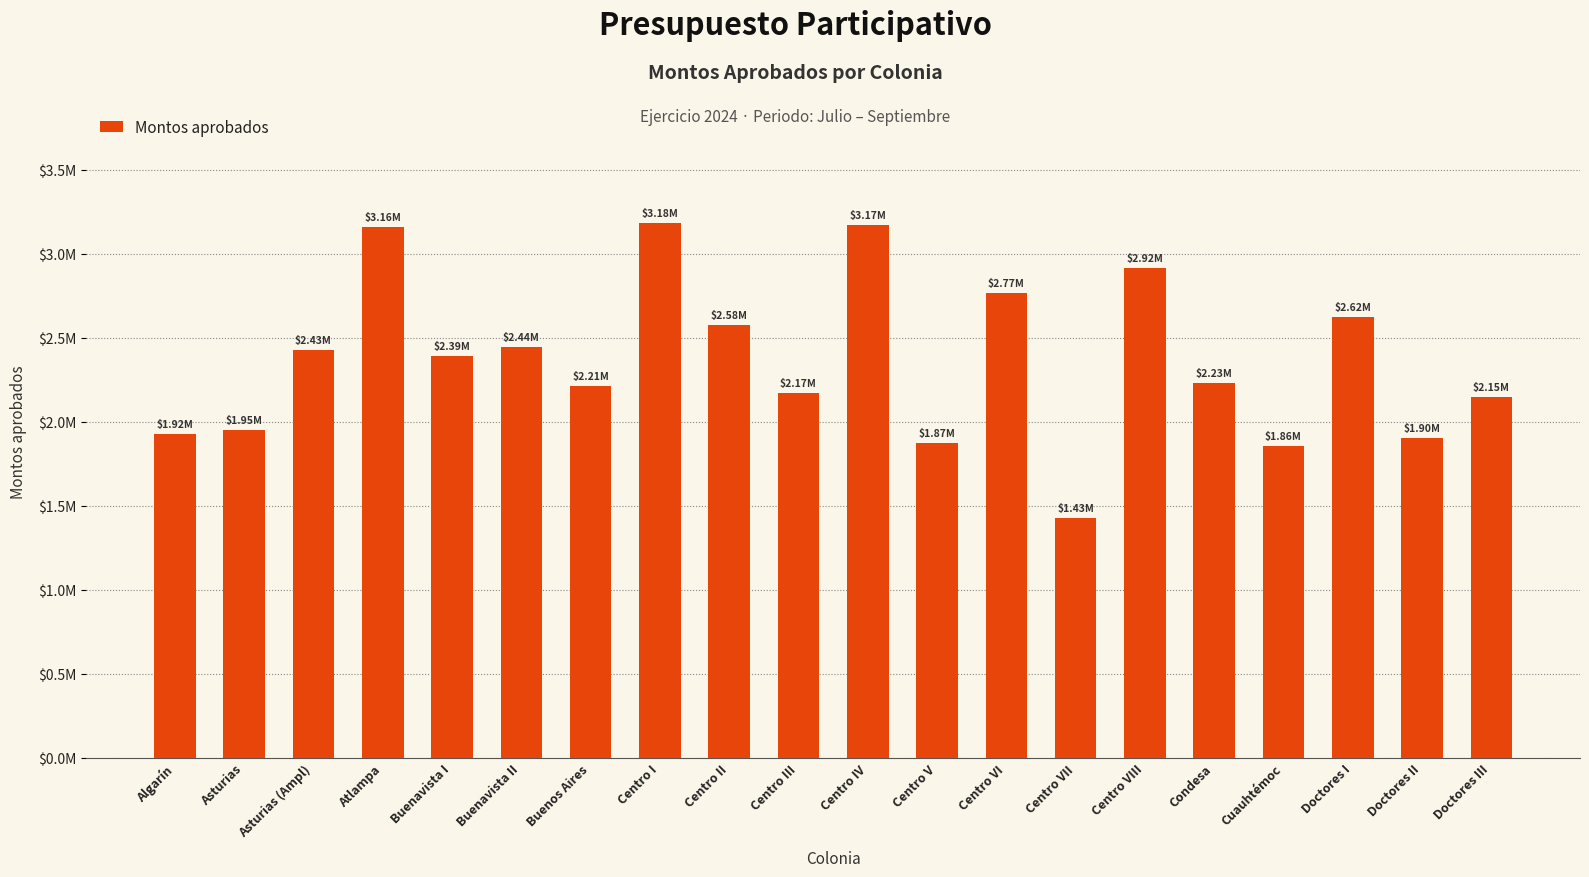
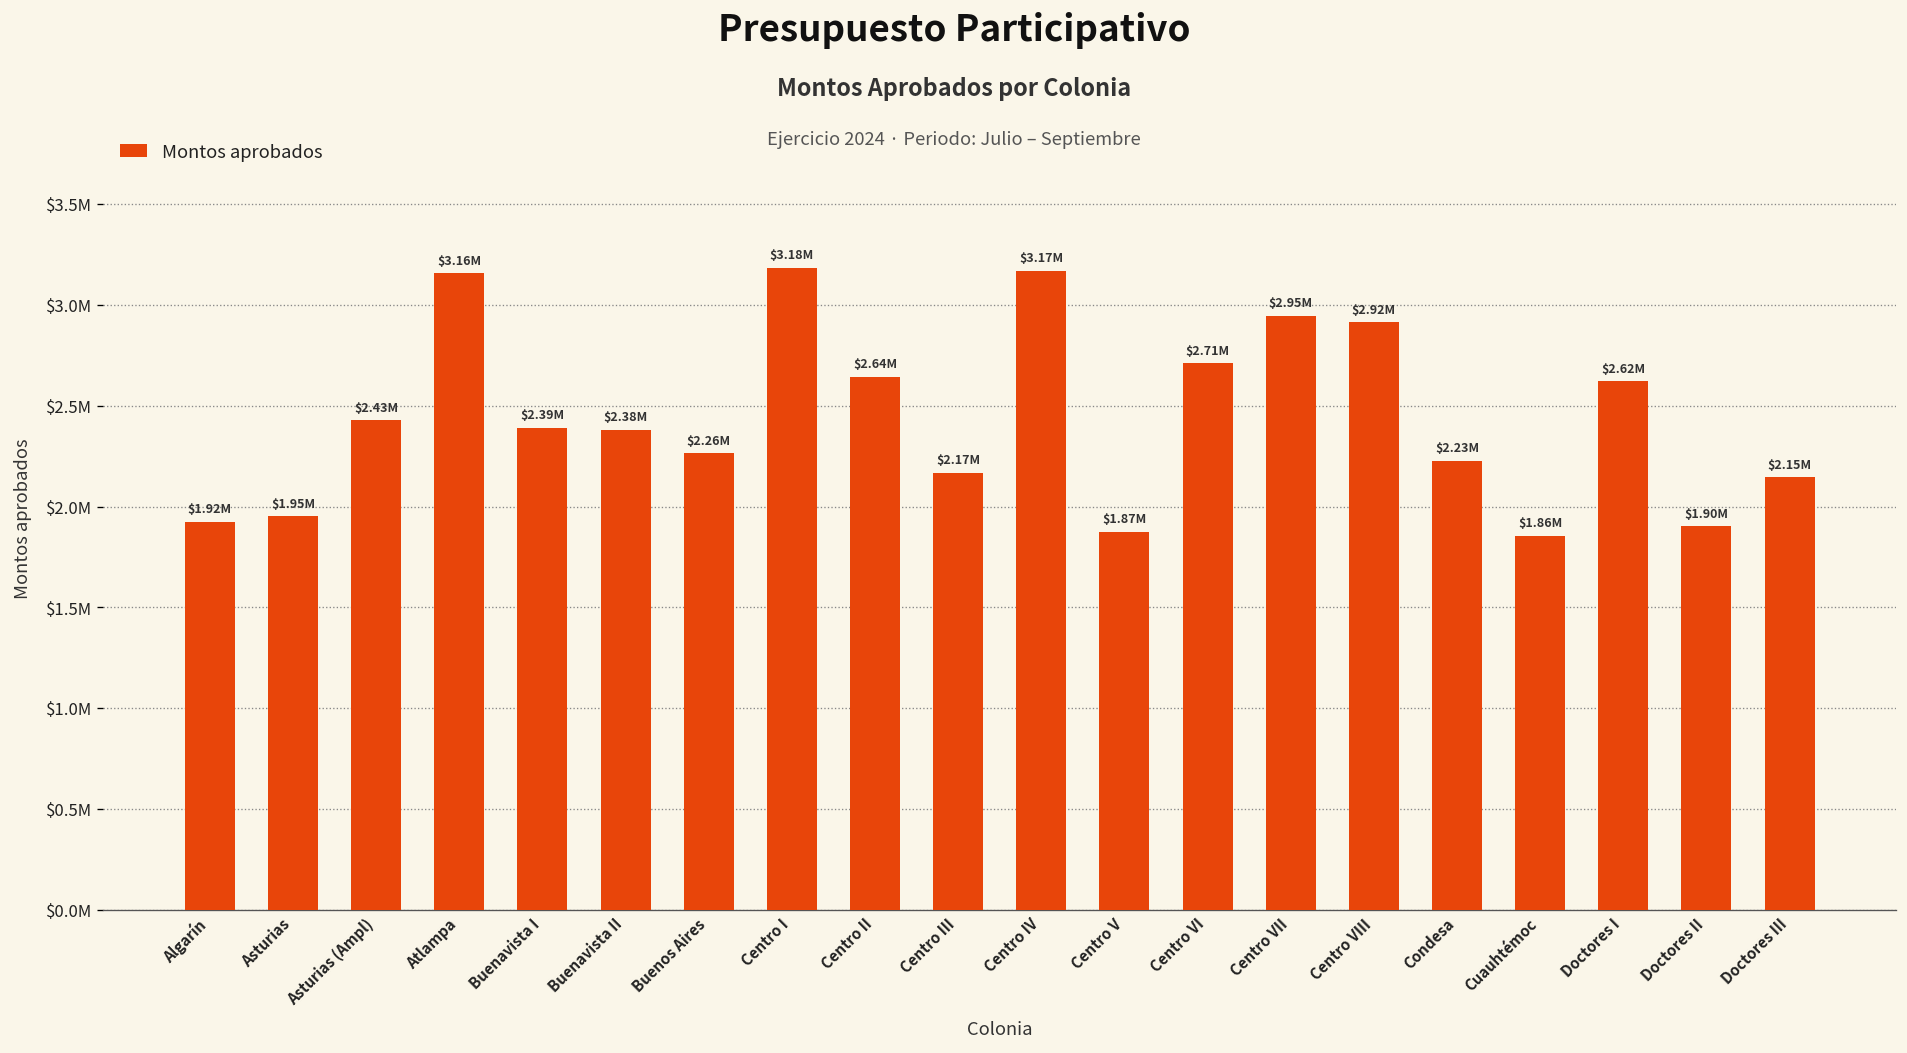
Buenavista II: $2.44M -> $2.38M
Buenos Aires: $2.21M -> $2.26M
Centro II: $2.58M -> $2.64M
Centro VI: $2.77M -> $2.71M
Centro VII: $1.43M -> $2.95M
